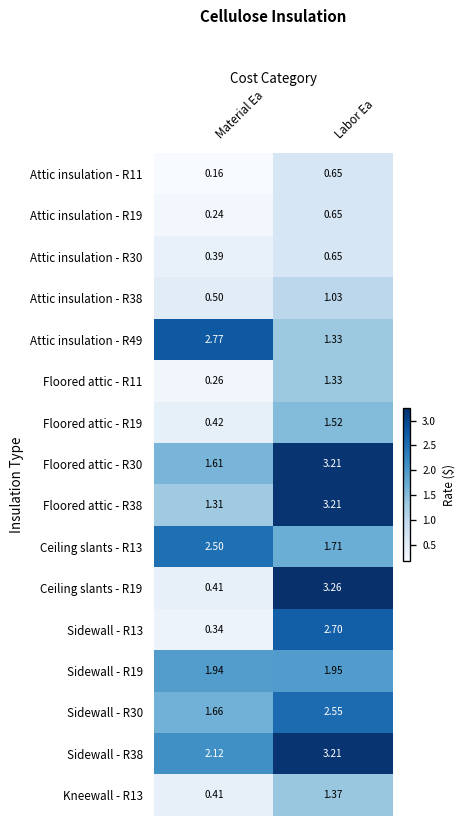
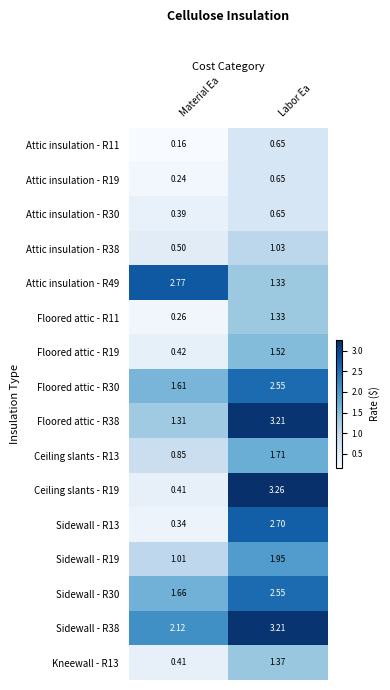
Floored attic - R30, Labor Ea: 3.21 -> 2.55
Ceiling slants - R13, Material Ea: 2.50 -> 0.85
Sidewall - R19, Material Ea: 1.94 -> 1.01
